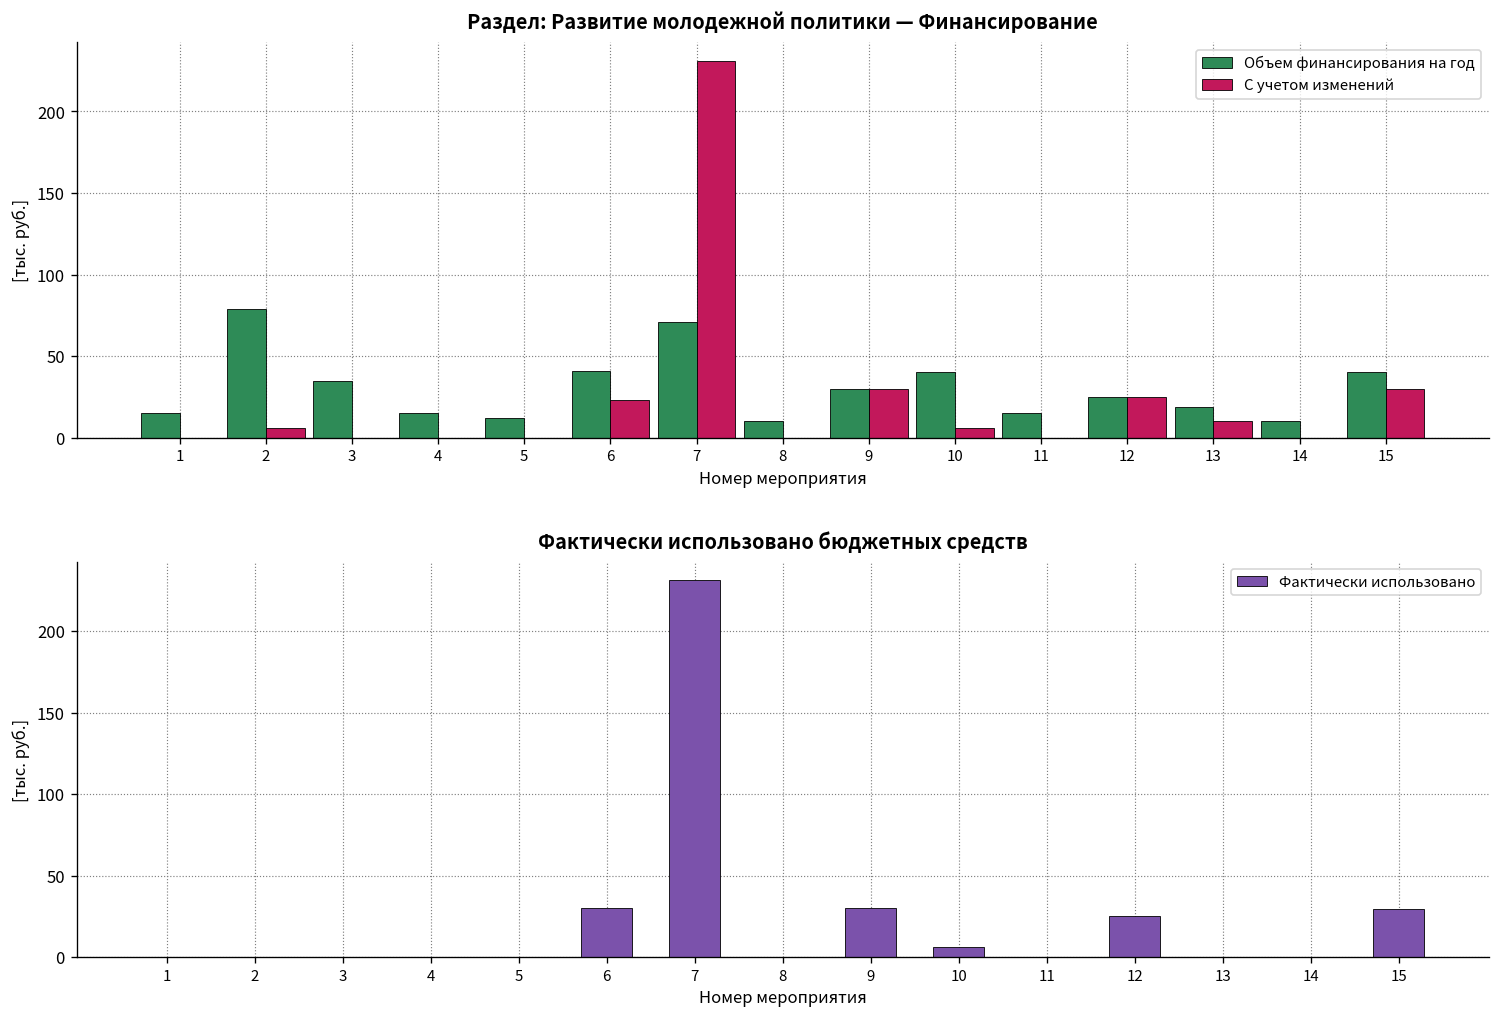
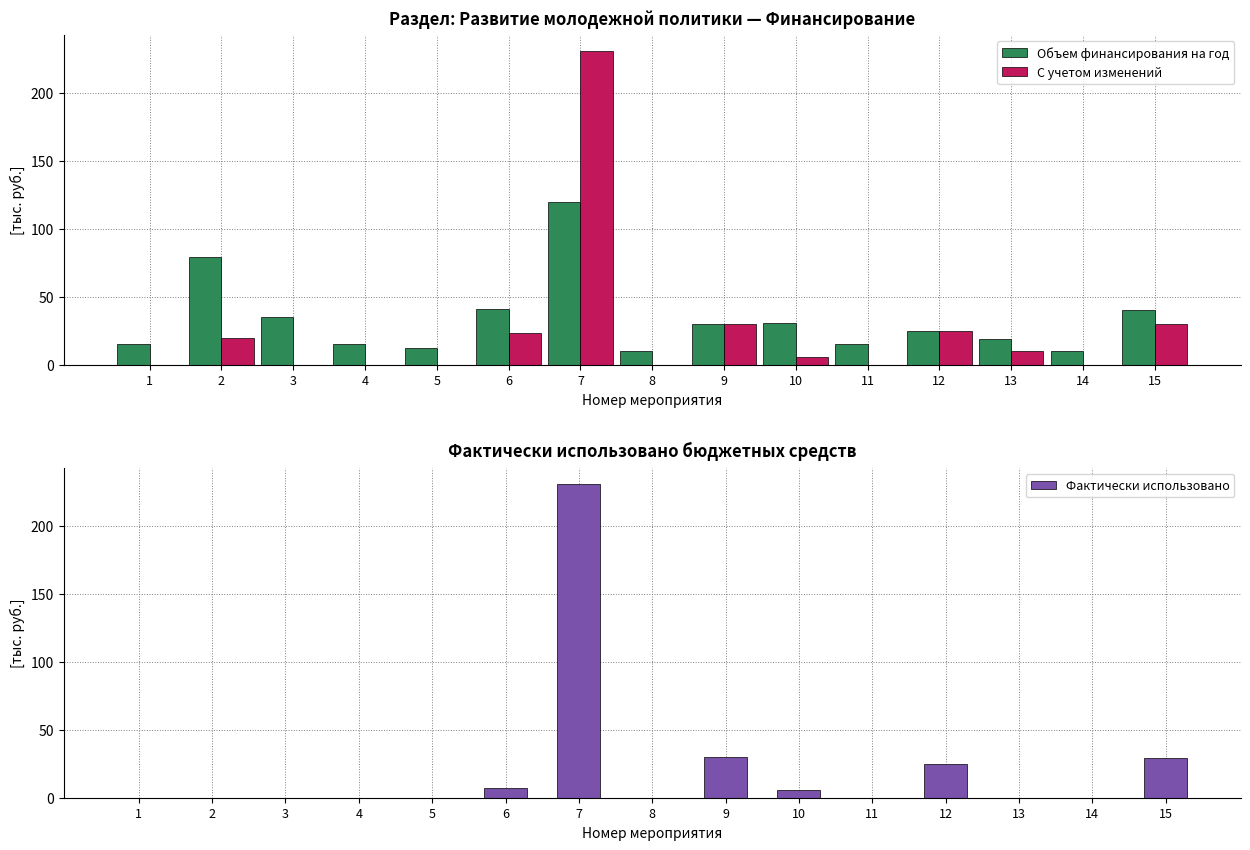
Раздел: Развитие молодежной политики — Финансирование, С учетом изменений, 2: 6 -> 20
Раздел: Развитие молодежной политики — Финансирование, Объем финансирования на год, 7: 71 -> 120
Раздел: Развитие молодежной политики — Финансирование, Объем финансирования на год, 10: 40 -> 31
Фактически использовано бюджетных средств, 6: 30 -> 7
